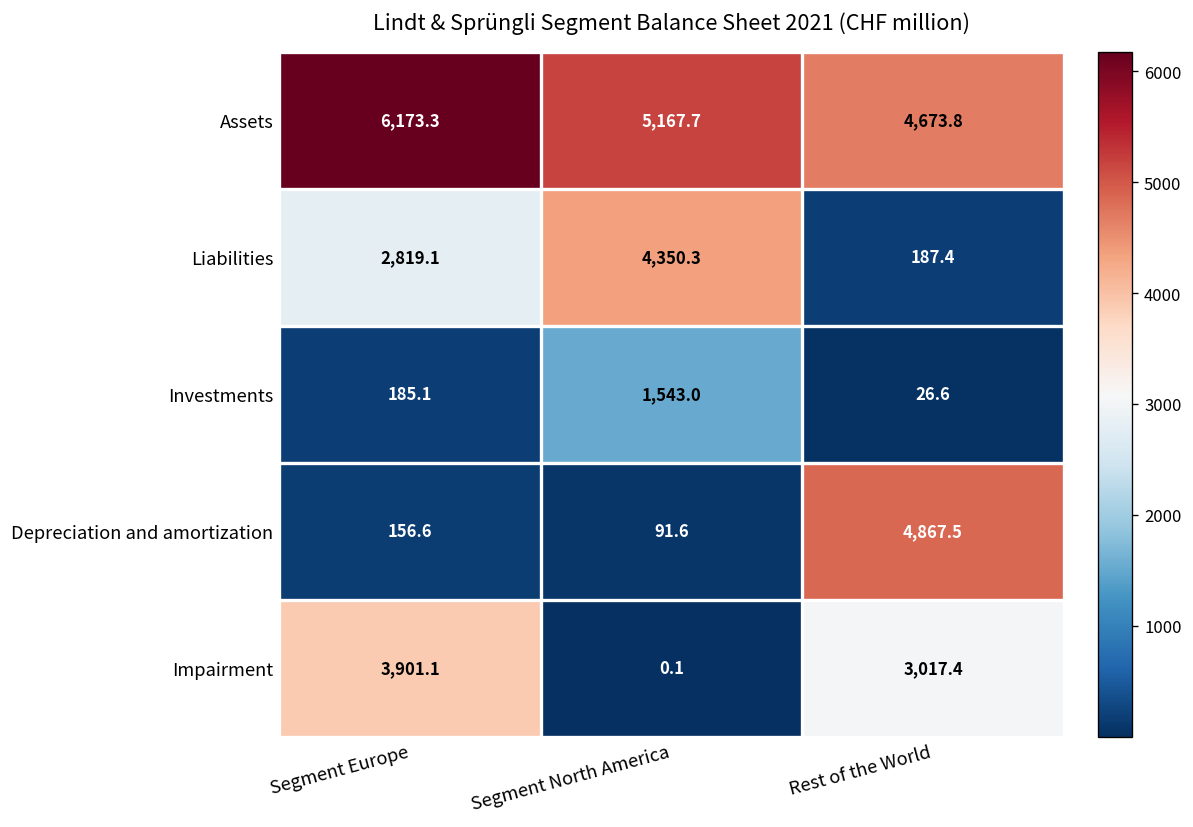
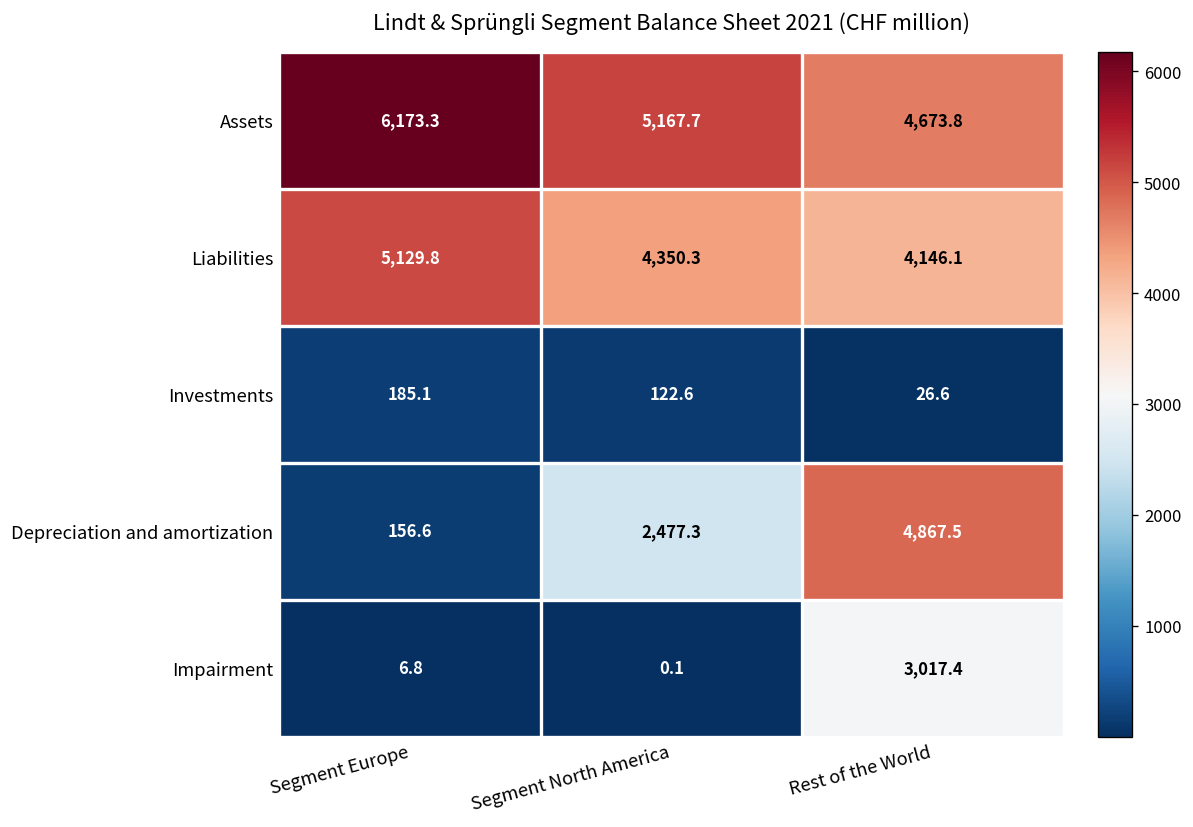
Liabilities, Segment Europe: 2,819.1 -> 5,129.8
Liabilities, Rest of the World: 187.4 -> 4,146.1
Investments, Segment North America: 1,543.0 -> 122.6
Depreciation and amortization, Segment North America: 91.6 -> 2,477.3
Impairment, Segment Europe: 3,901.1 -> 6.8
